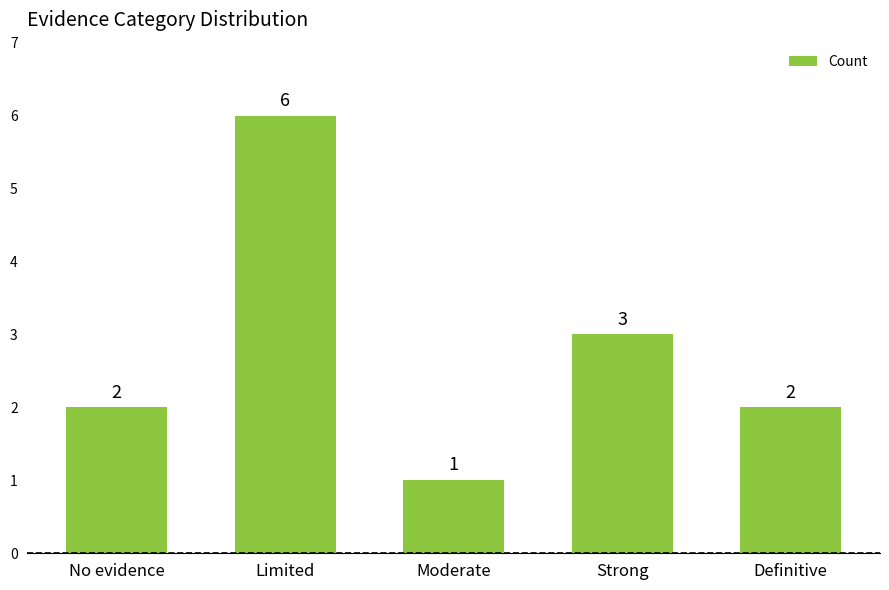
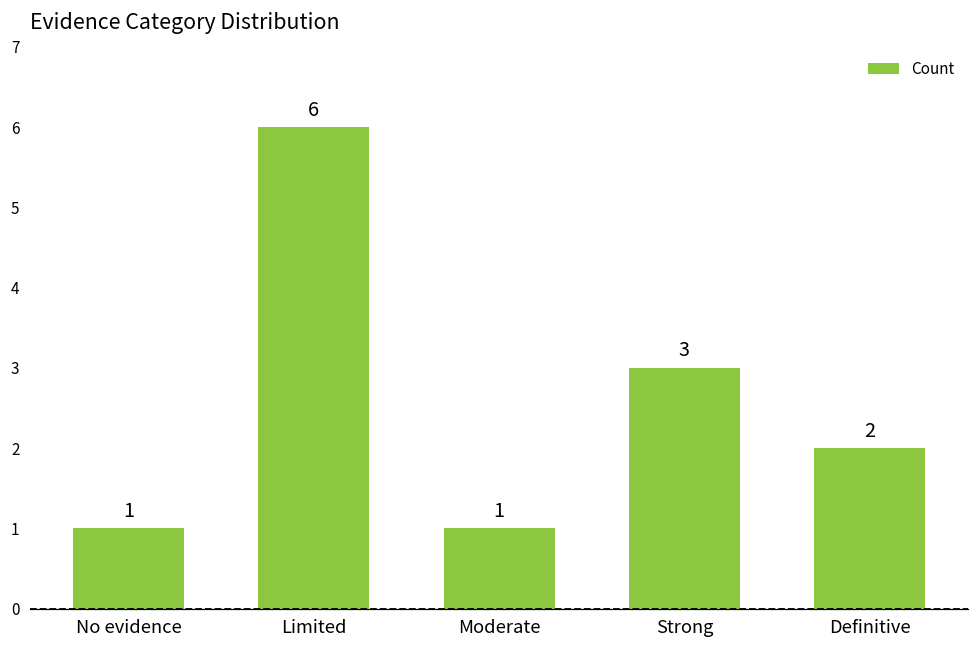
No evidence: 2 -> 1
